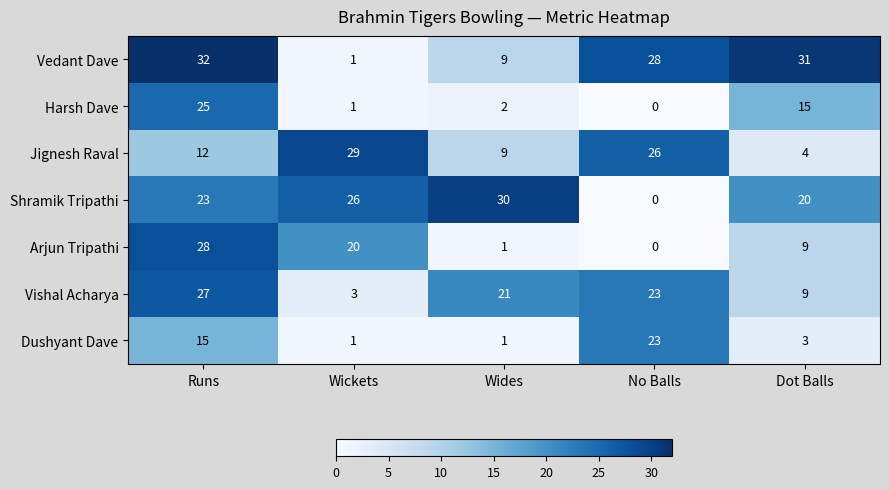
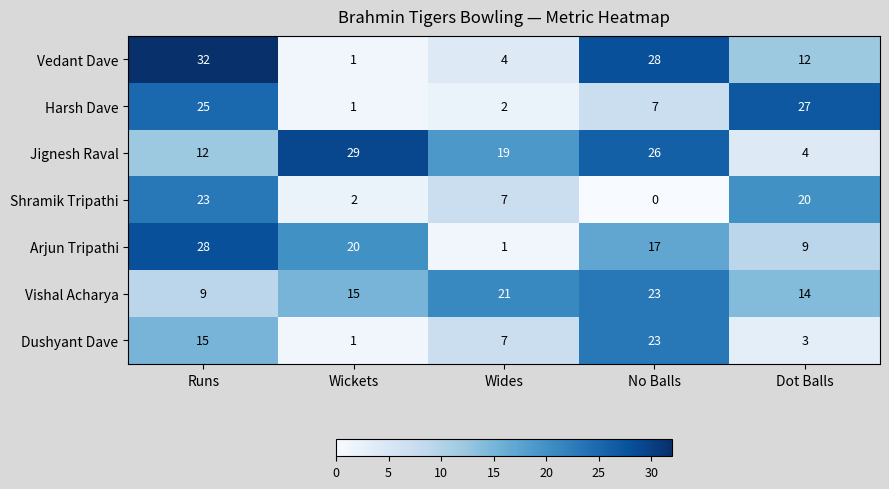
Vedant Dave, Wides: 9 -> 4
Vedant Dave, Dot Balls: 31 -> 12
Harsh Dave, No Balls: 0 -> 7
Harsh Dave, Dot Balls: 15 -> 27
Jignesh Raval, Wides: 9 -> 19
Shramik Tripathi, Wickets: 26 -> 2
Shramik Tripathi, Wides: 30 -> 7
Arjun Tripathi, No Balls: 0 -> 17
Vishal Acharya, Runs: 27 -> 9
Vishal Acharya, Wickets: 3 -> 15
Vishal Acharya, Dot Balls: 9 -> 14
Dushyant Dave, Wides: 1 -> 7
